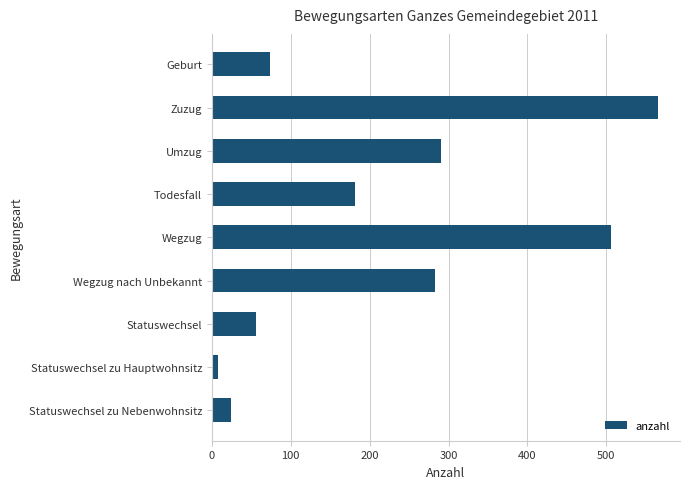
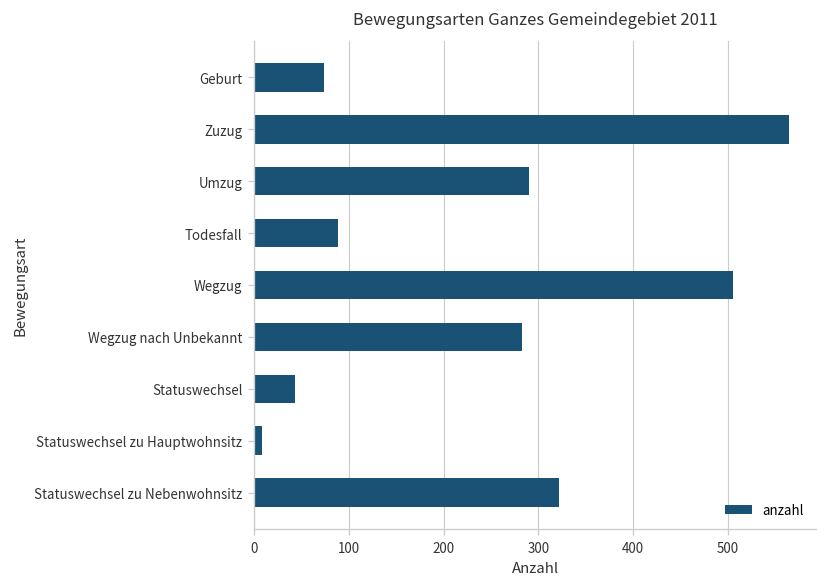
Todesfall: 180 -> 90
Statuswechsel: 60 -> 40
Statuswechsel zu Nebenwohnsitz: 20 -> 320
